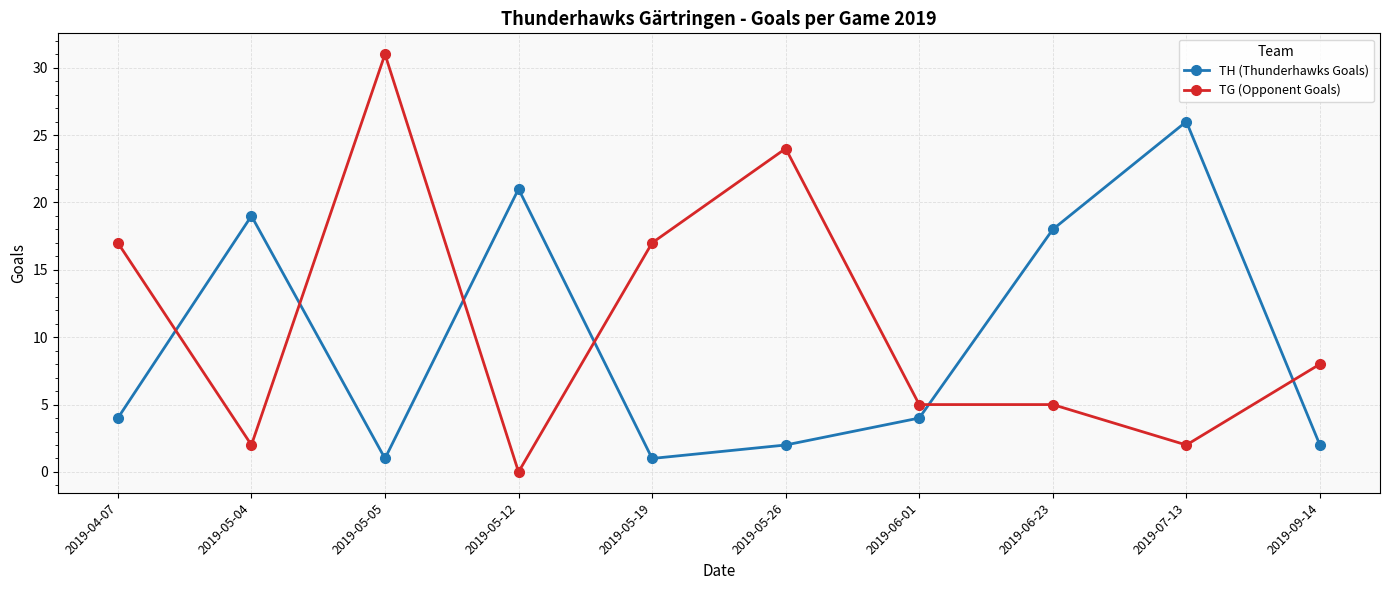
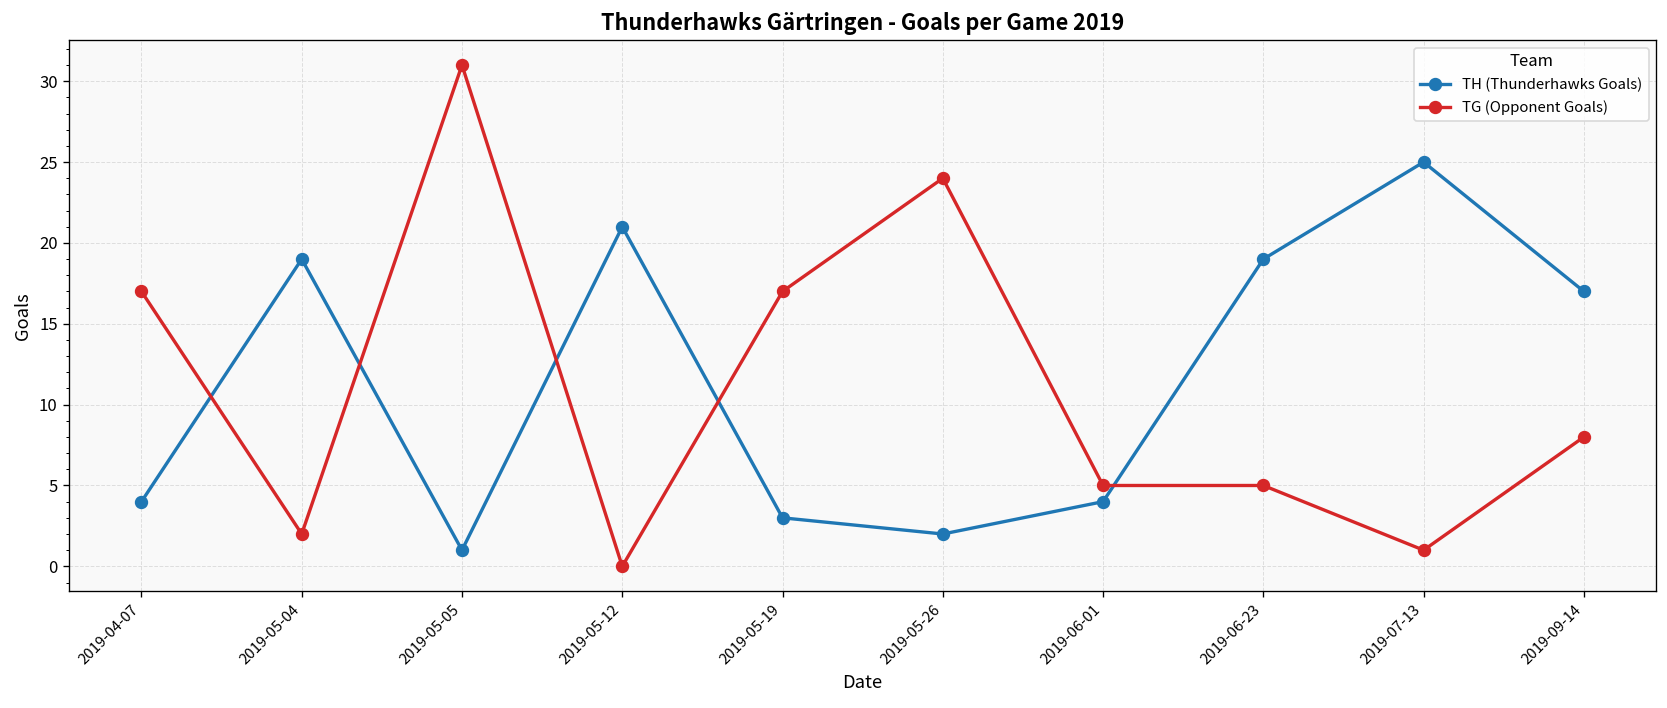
TH (Thunderhawks Goals), 2019-05-19: 1 -> 3
TH (Thunderhawks Goals), 2019-06-23: 18 -> 19
TH (Thunderhawks Goals), 2019-07-13: 26 -> 25
TG (Opponent Goals), 2019-07-13: 2 -> 1
TH (Thunderhawks Goals), 2019-09-14: 2 -> 17
